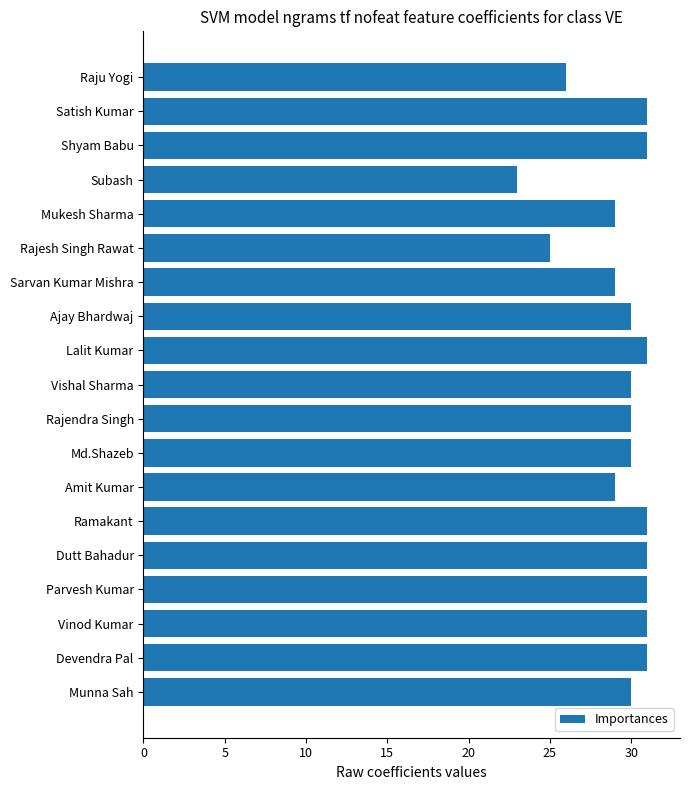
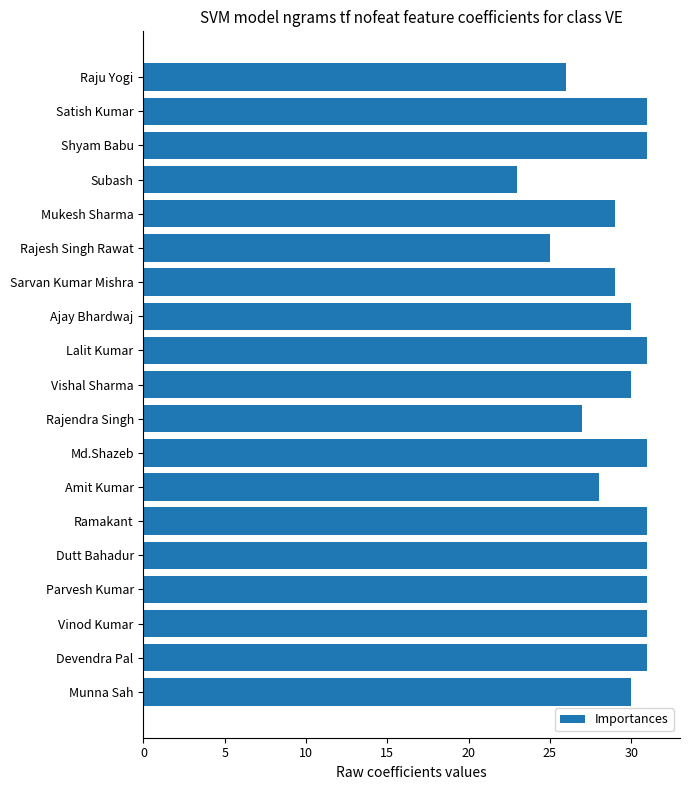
Rajendra Singh: 30 -> 27
Md.Shazeb: 30 -> 31
Amit Kumar: 29 -> 28
